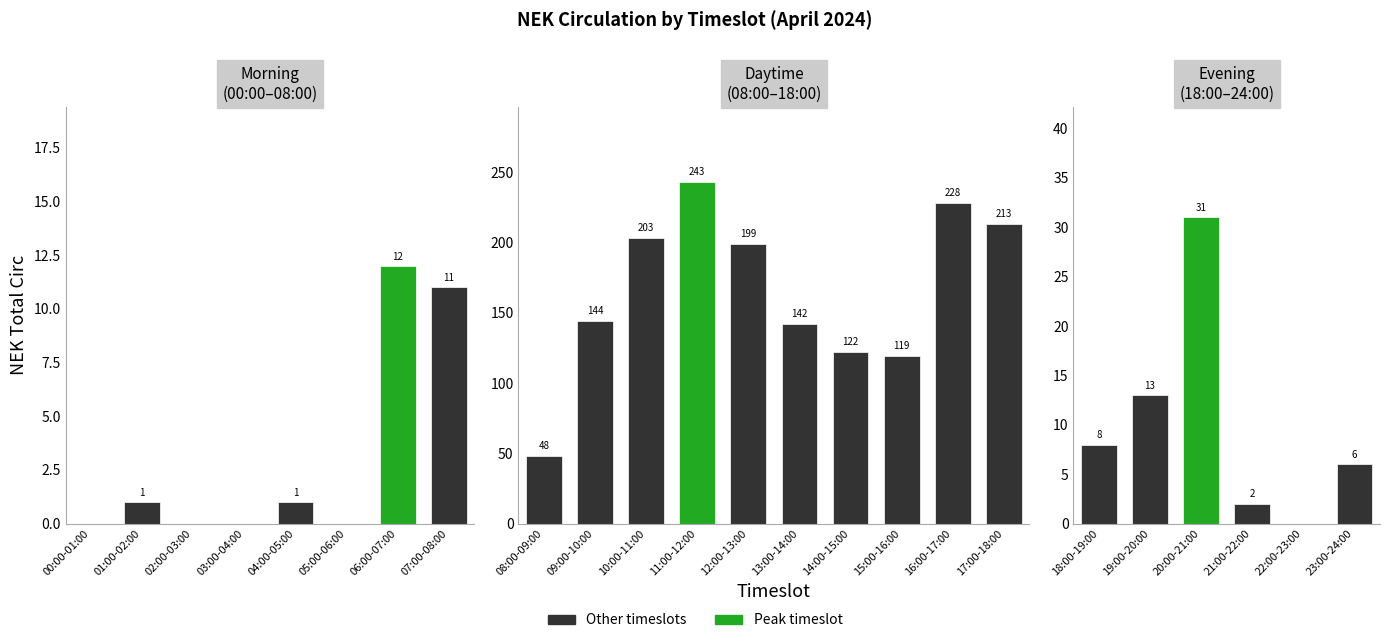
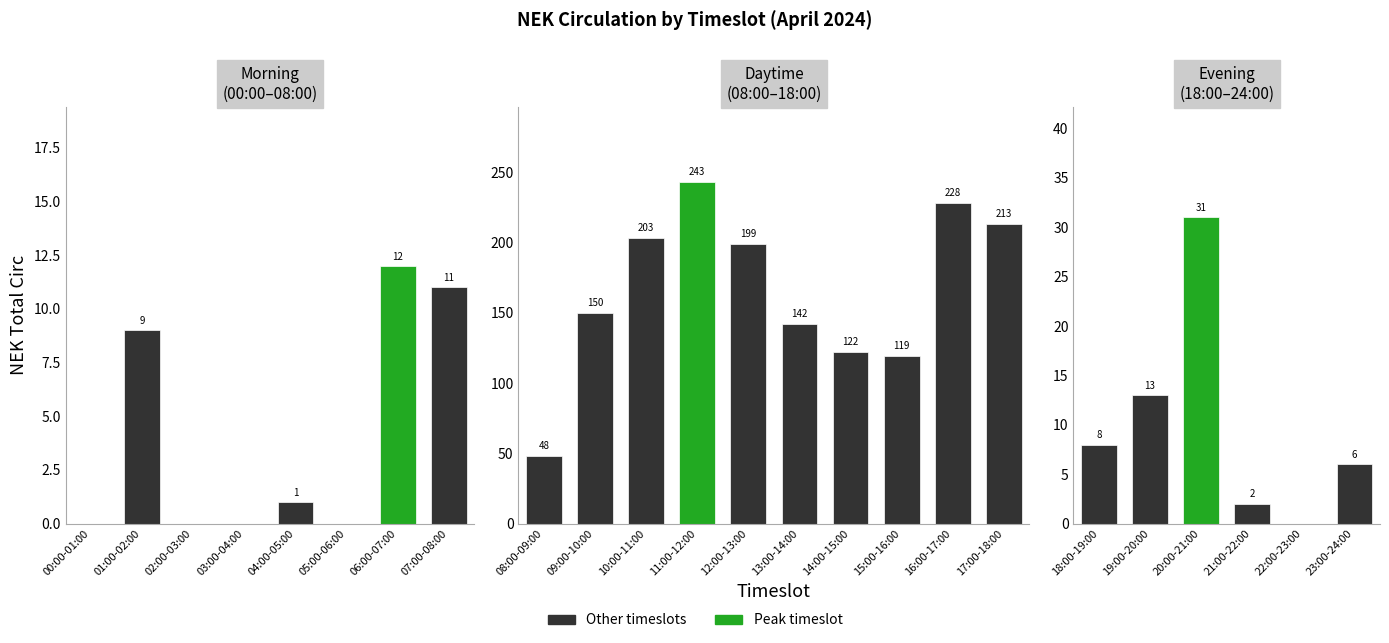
Morning (00:00–08:00), 01:00-02:00: 1 -> 9
Daytime (08:00–18:00), 09:00-10:00: 144 -> 150
